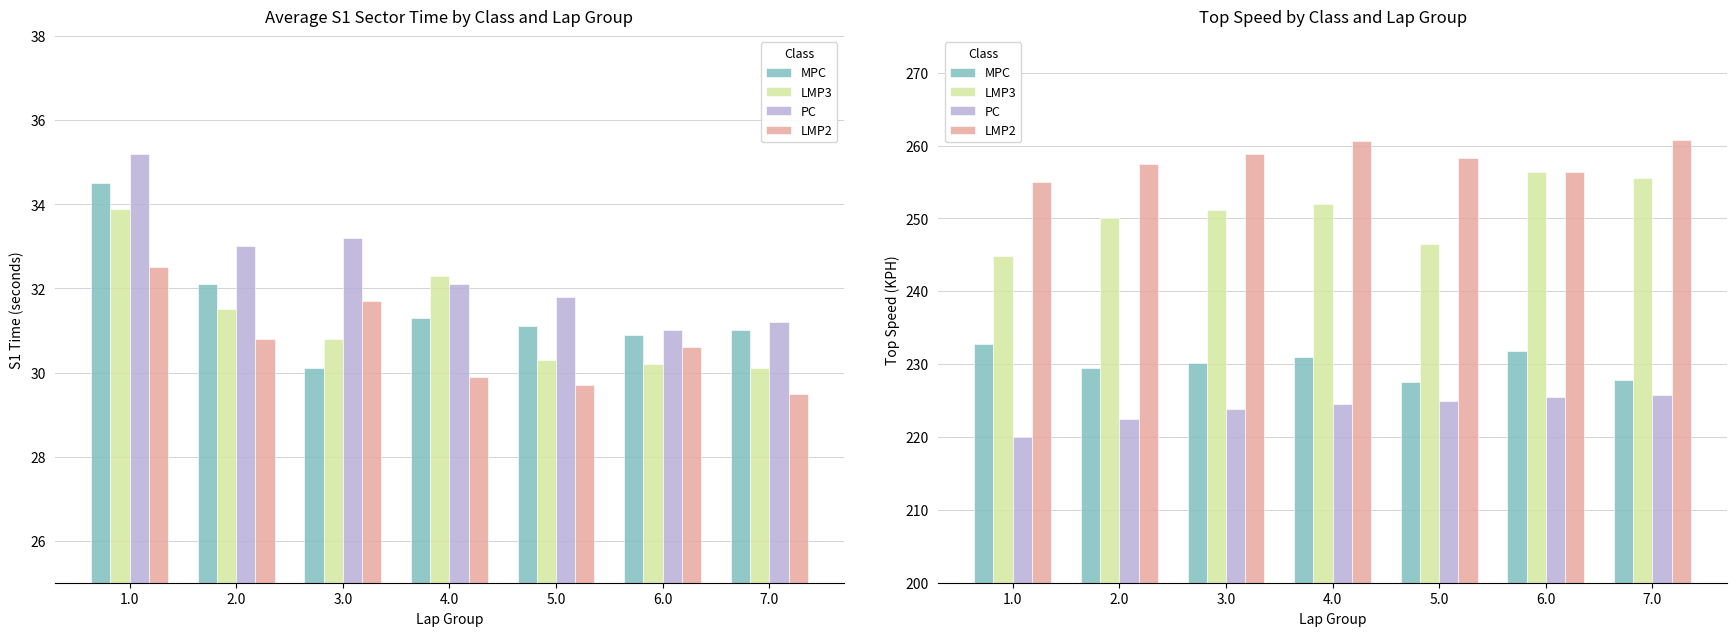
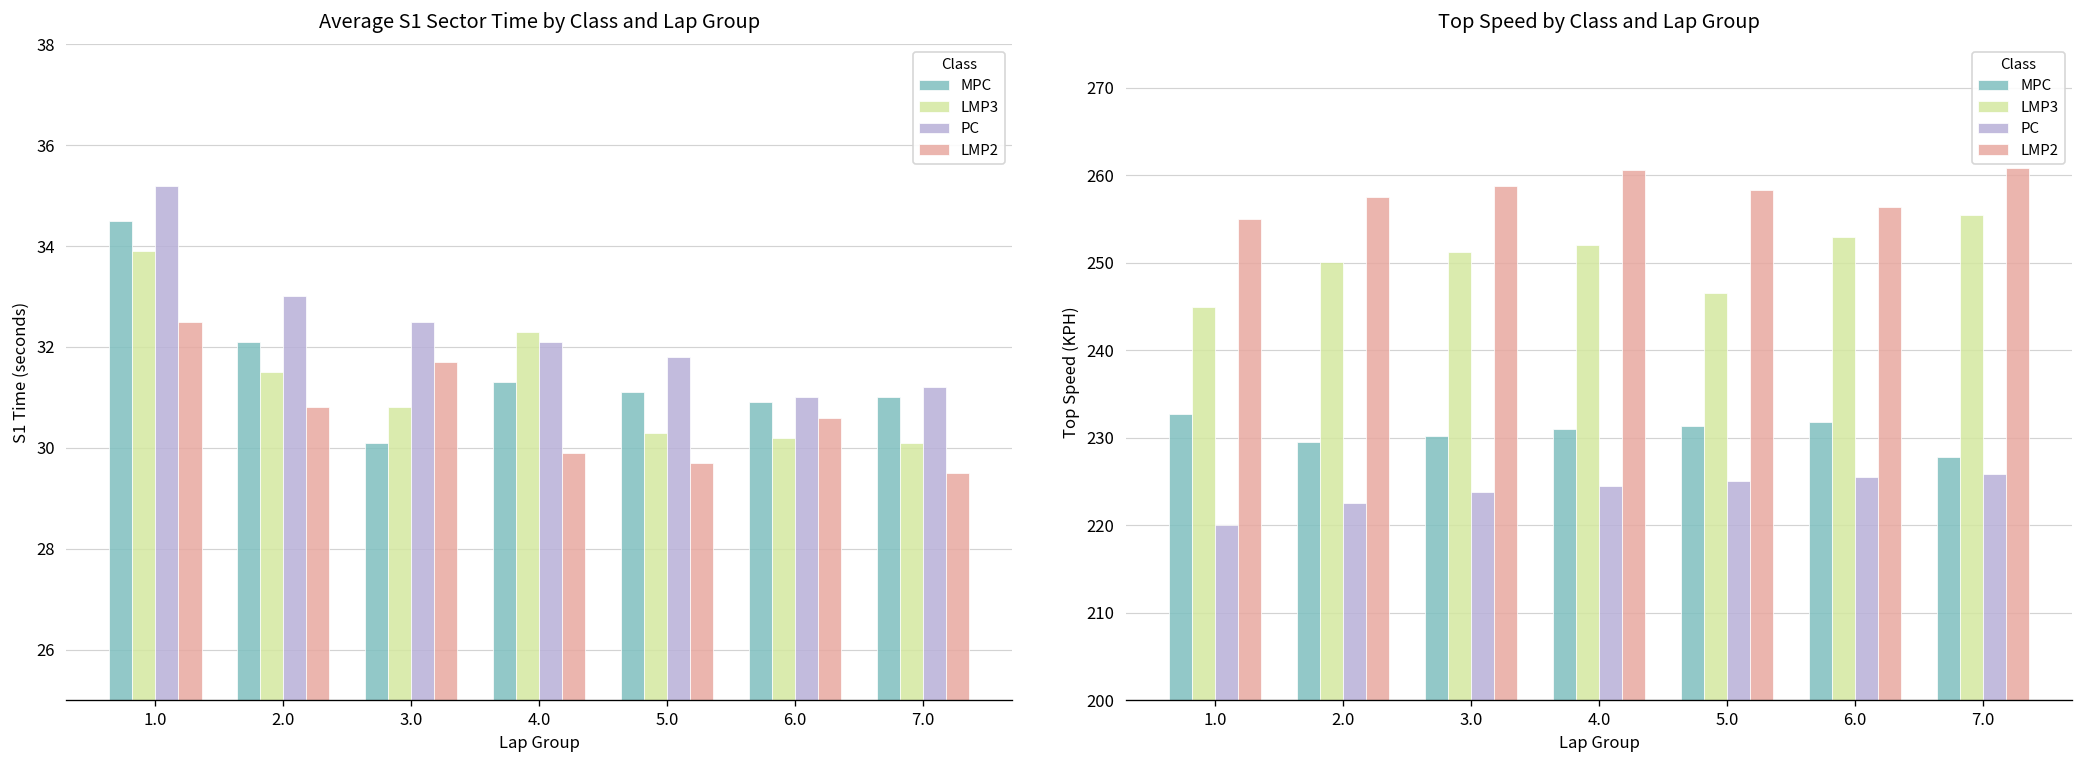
Average S1 Sector Time by Class and Lap Group, PC, 3.0: 33.2 -> 32.5
Top Speed by Class and Lap Group, MPC, 5.0: 228 -> 231
Top Speed by Class and Lap Group, LMP3, 6.0: 256 -> 253
